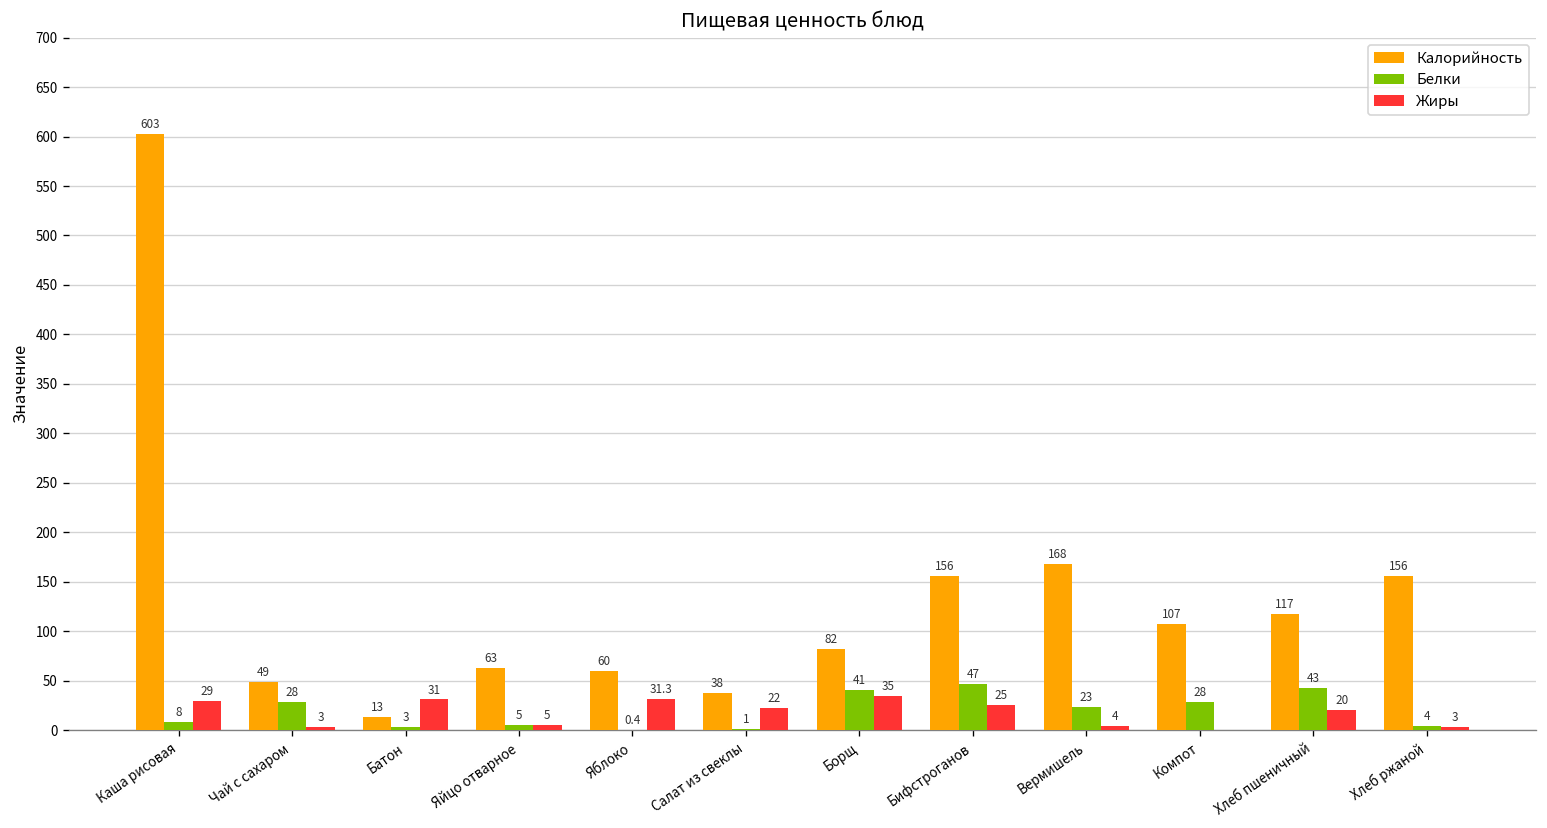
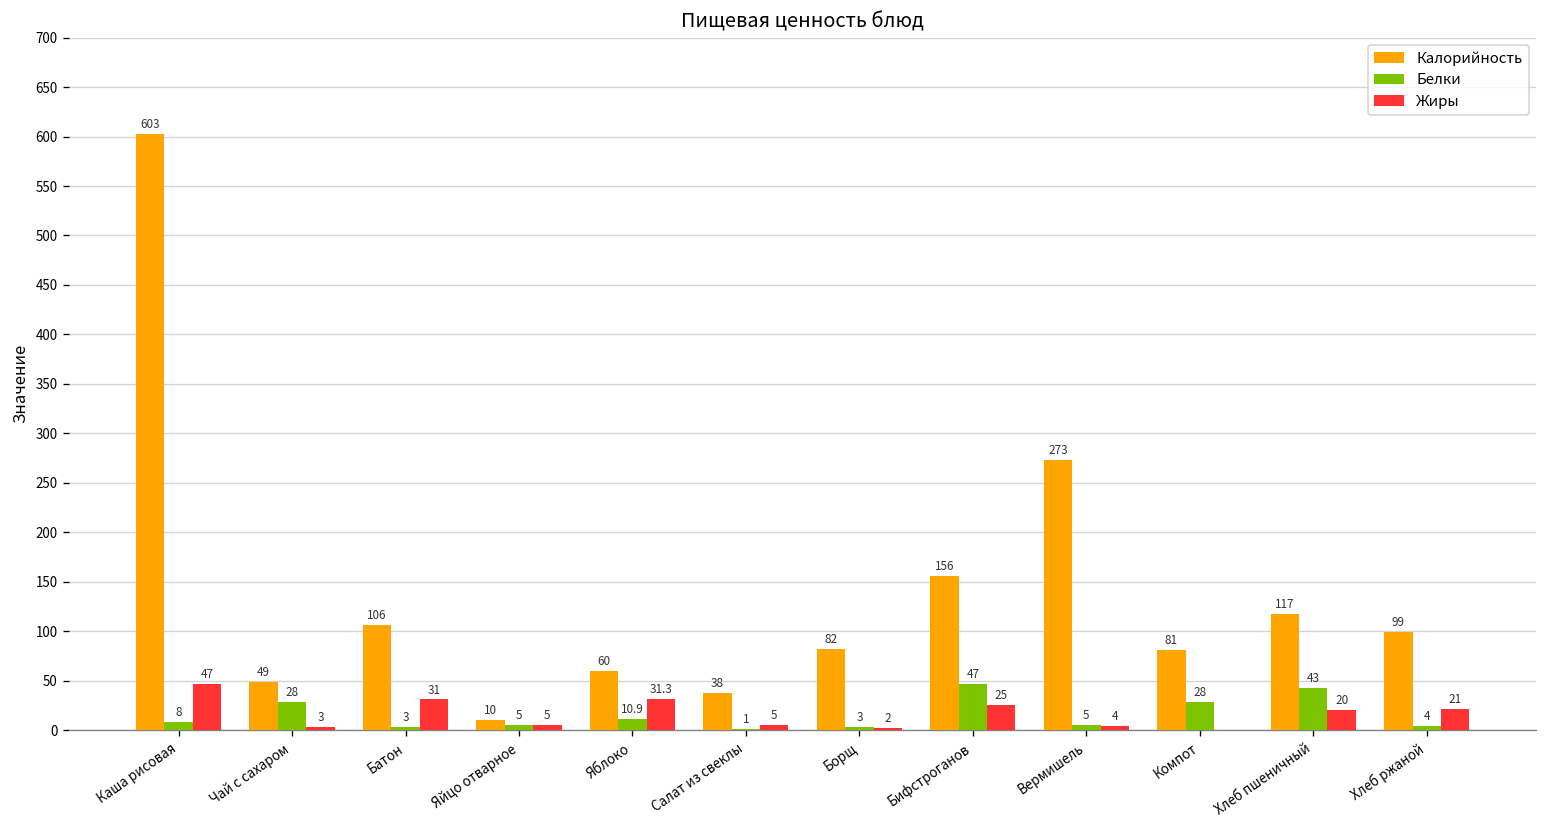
Жиры, Каша рисовая: 29 -> 47
Калорийность, Батон: 13 -> 106
Калорийность, Яйцо отварное: 63 -> 10
Белки, Яблоко: 0.4 -> 10.9
Жиры, Салат из свеклы: 22 -> 5
Белки, Борщ: 41 -> 3
Жиры, Борщ: 35 -> 2
Калорийность, Вермишель: 168 -> 273
Белки, Вермишель: 23 -> 5
Калорийность, Компот: 107 -> 81
Калорийность, Хлеб ржаной: 156 -> 99
Жиры, Хлеб ржаной: 3 -> 21
